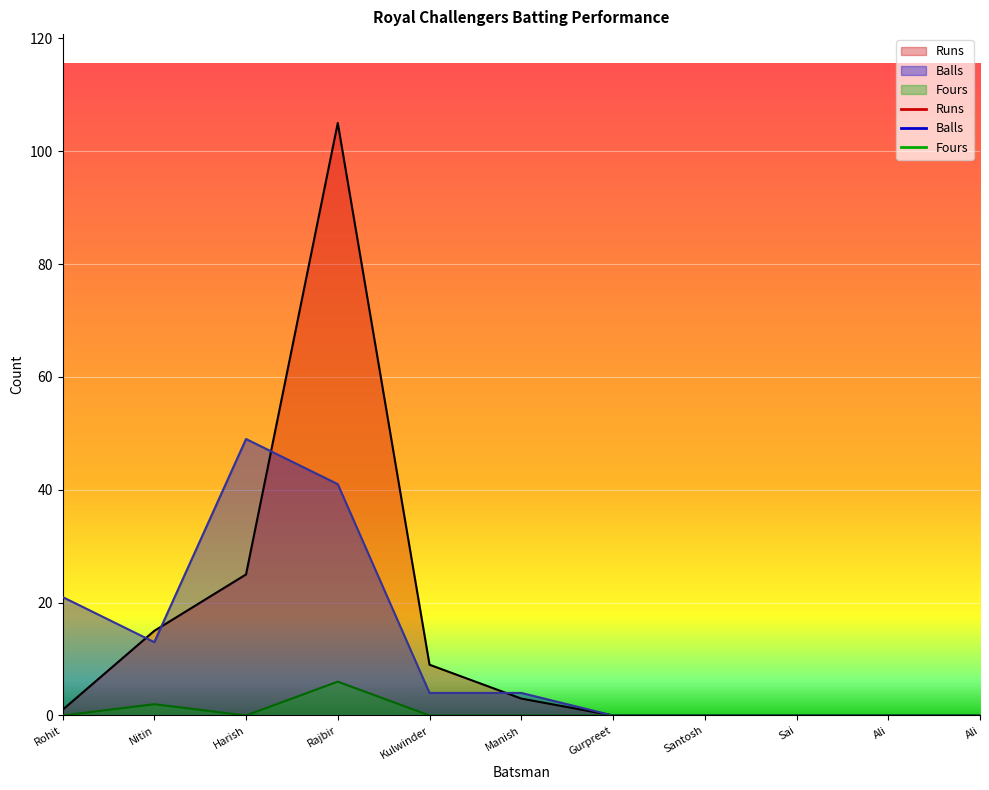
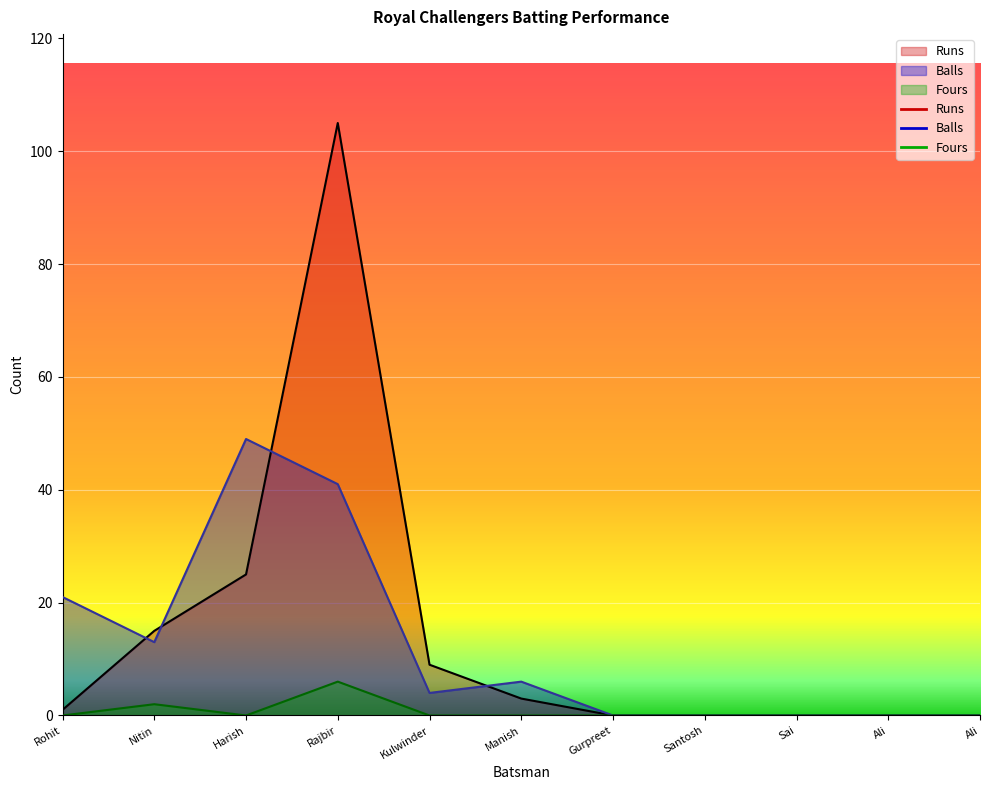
Balls, Manish: 4 -> 6
